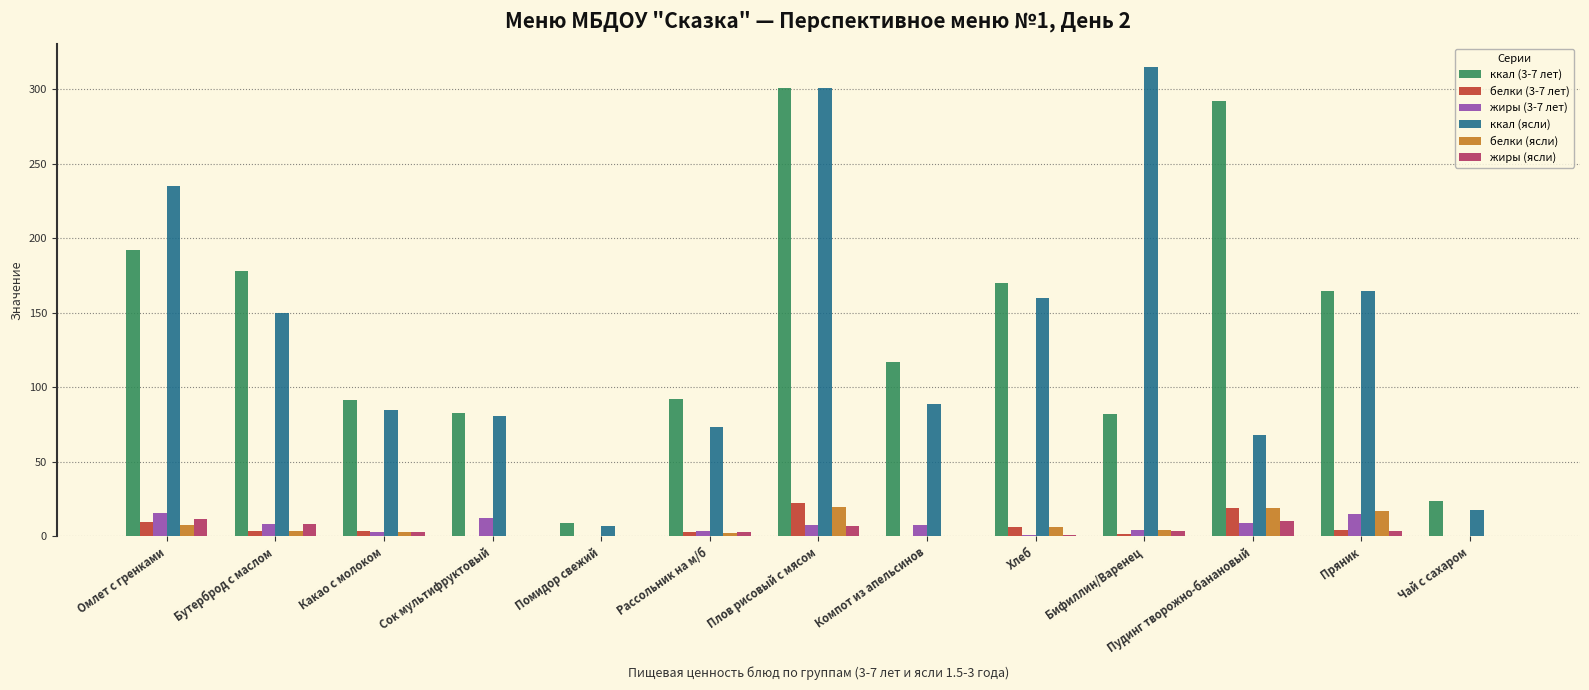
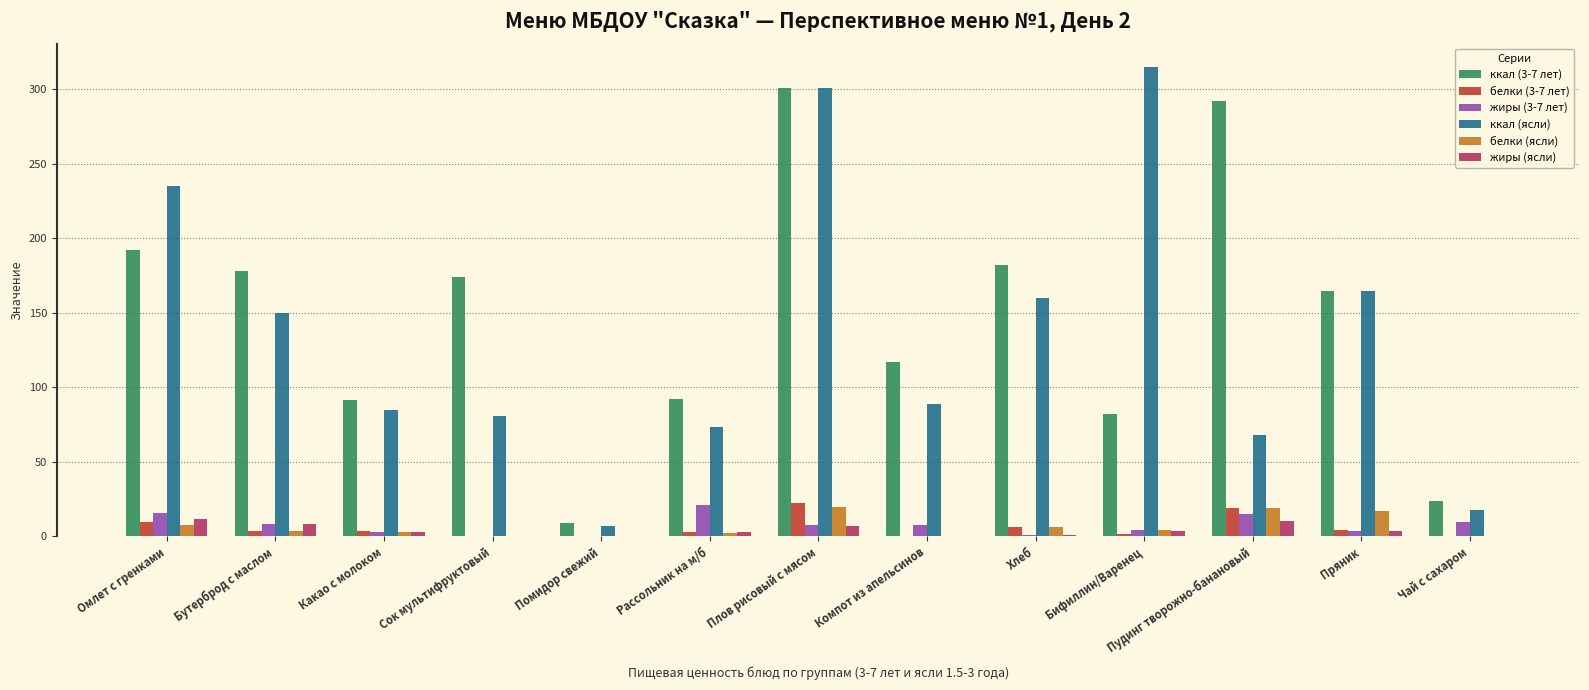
ккал (3-7 лет), Сок мультифруктовый: 83 -> 174
жиры (3-7 лет), Сок мультифруктовый: 12 -> 0
жиры (3-7 лет), Рассольник на м/б: 3 -> 21
ккал (3-7 лет), Хлеб: 170 -> 182
жиры (3-7 лет), Пудинг творожно-банановый: 9 -> 15
жиры (3-7 лет), Пряник: 15 -> 4
жиры (3-7 лет), Чай с сахаром: 0 -> 9
